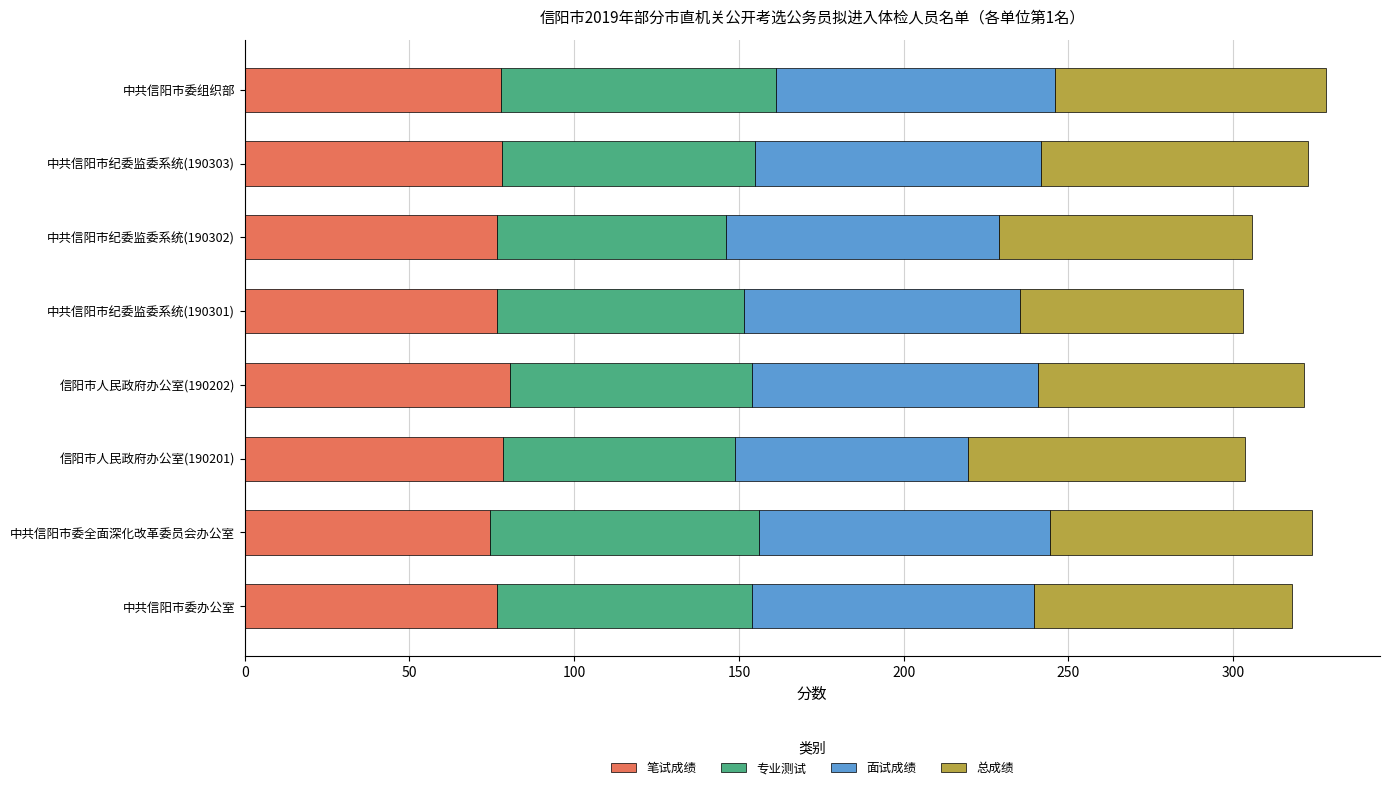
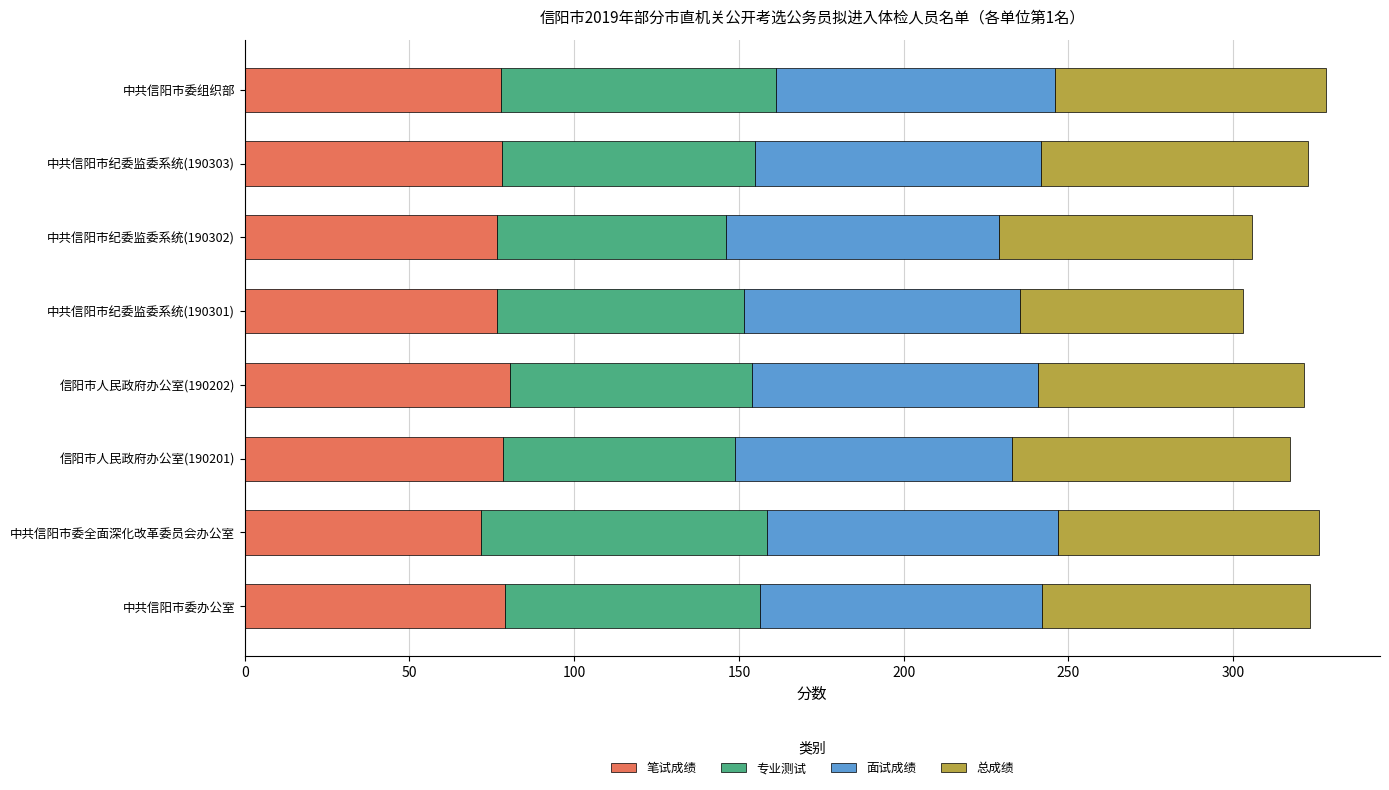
面试成绩, 信阳市人民政府办公室(190201): 71 -> 84
笔试成绩, 中共信阳市委全面深化改革委员会办公室: 75 -> 72
专业测试, 中共信阳市委全面深化改革委员会办公室: 82 -> 87
笔试成绩, 中共信阳市委办公室: 77 -> 79
总成绩, 中共信阳市委办公室: 78 -> 81
